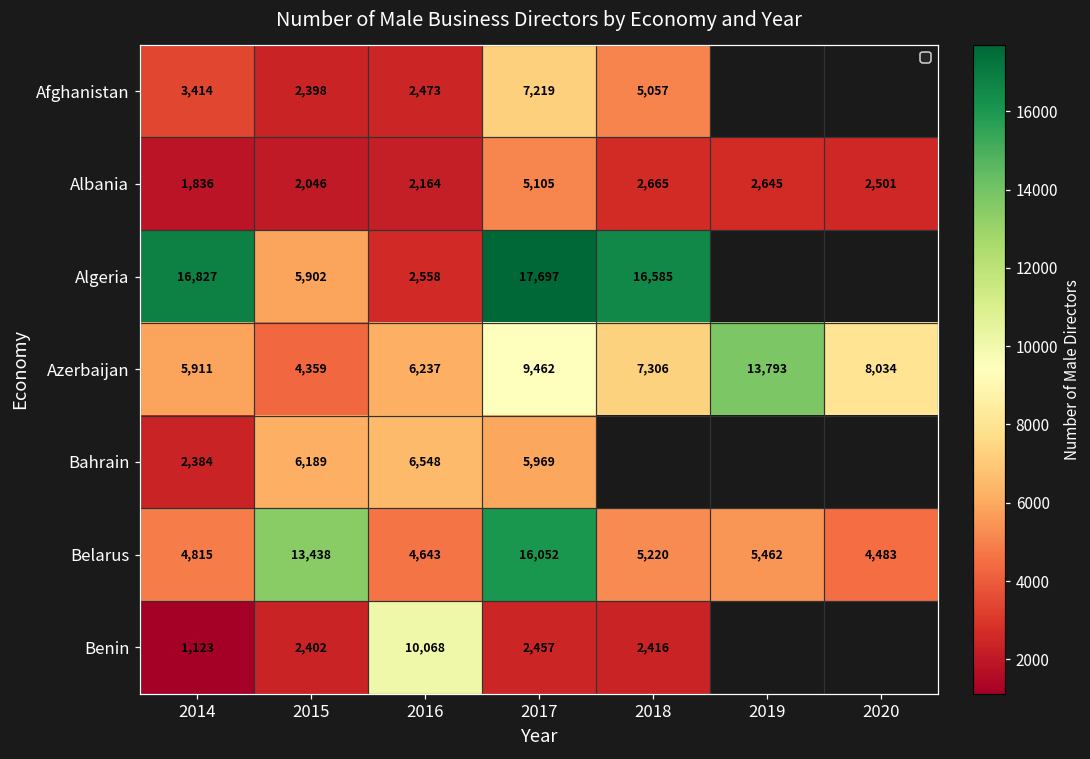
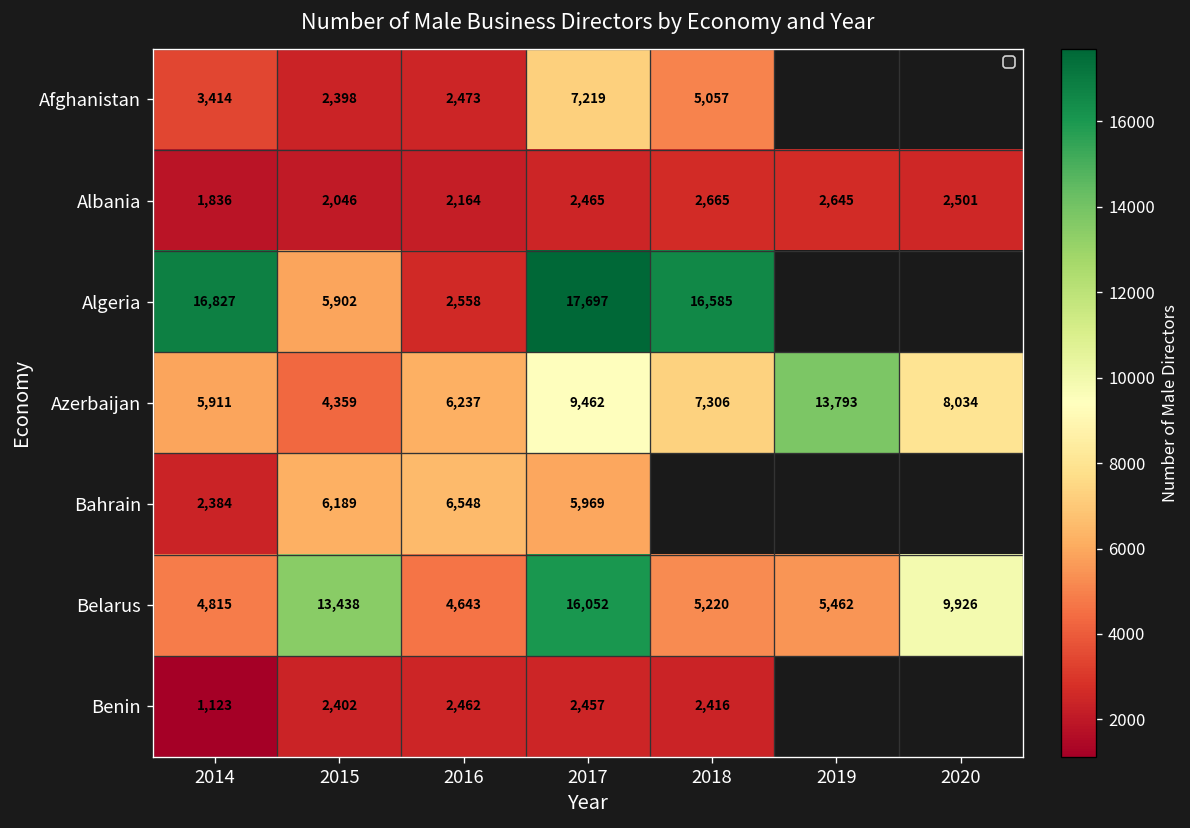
Albania, 2017: 5,105 -> 2,465
Belarus, 2020: 4,483 -> 9,926
Benin, 2016: 10,068 -> 2,462
